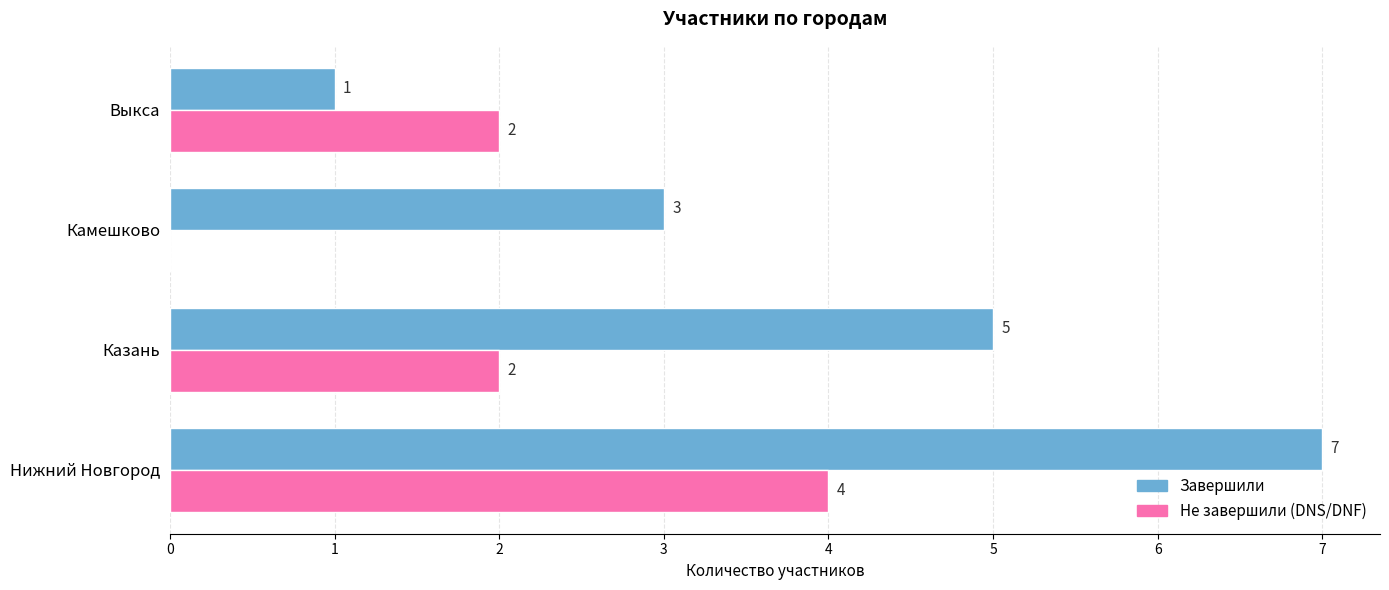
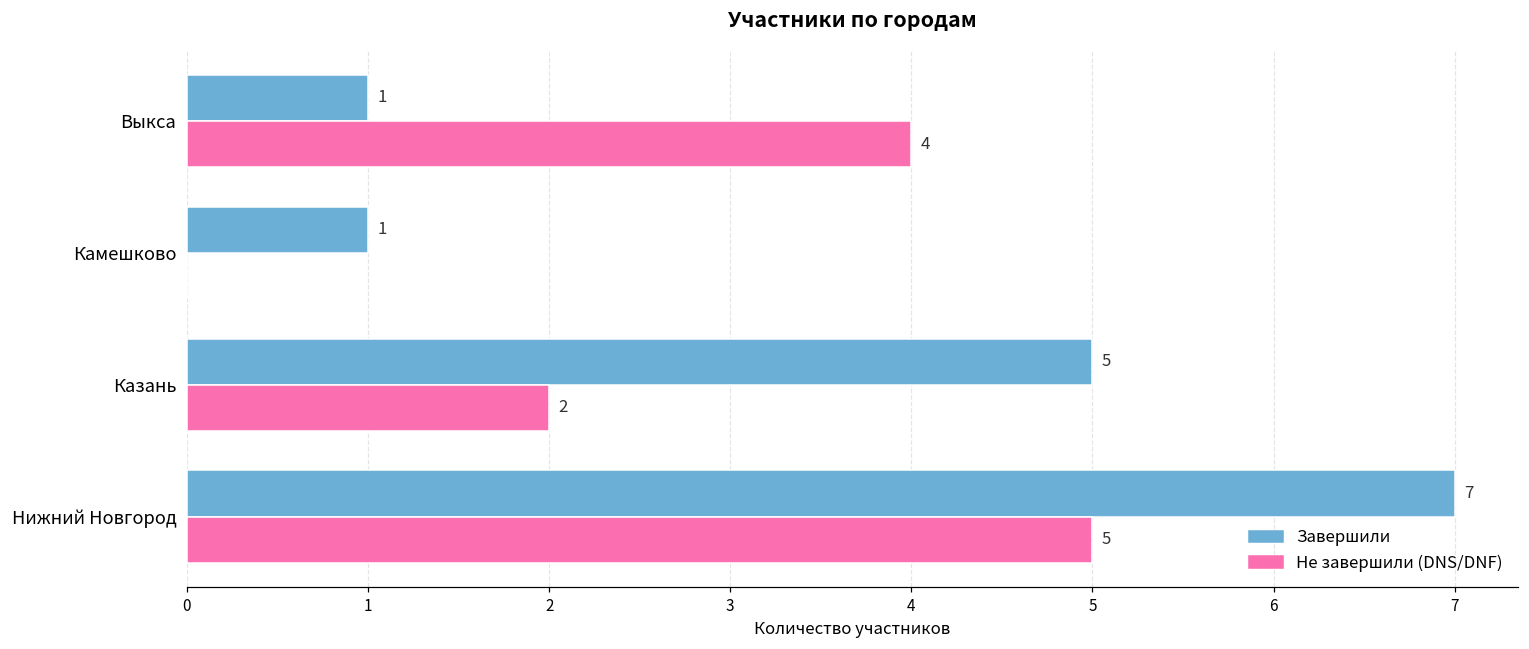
Не завершили (DNS/DNF), Выкса: 2 -> 4
Завершили, Камешково: 3 -> 1
Не завершили (DNS/DNF), Нижний Новгород: 4 -> 5
